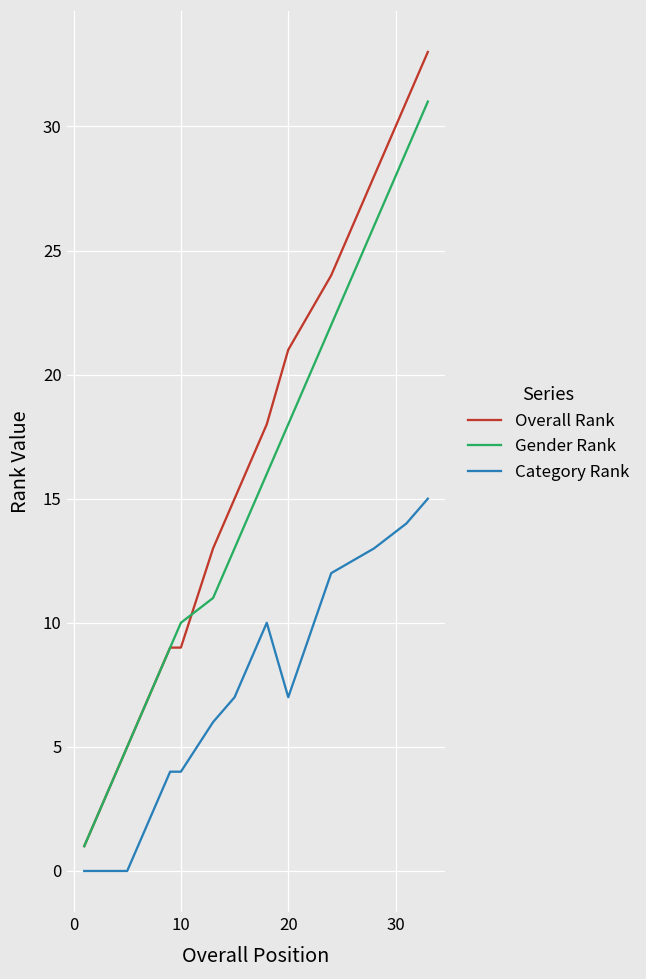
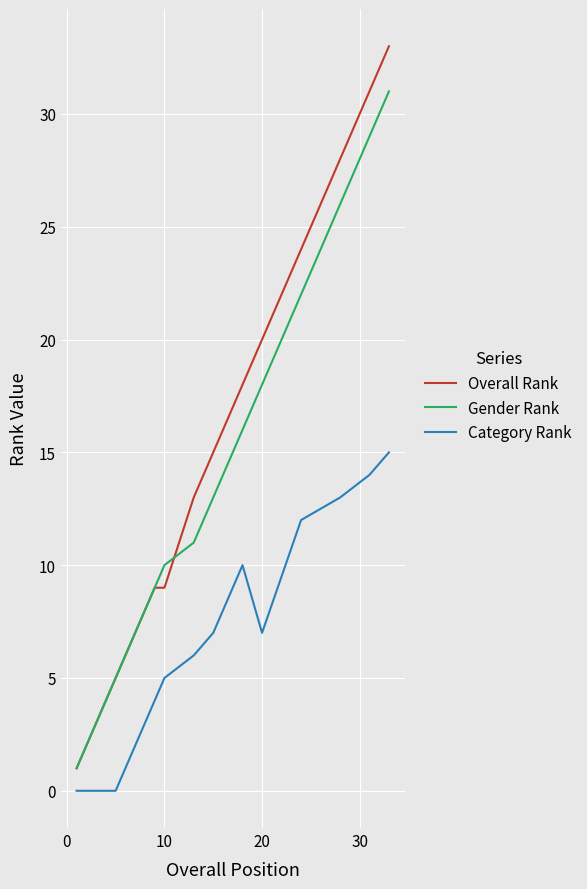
Category Rank, 10: 4 -> 5
Overall Rank, 20: 21 -> 20
